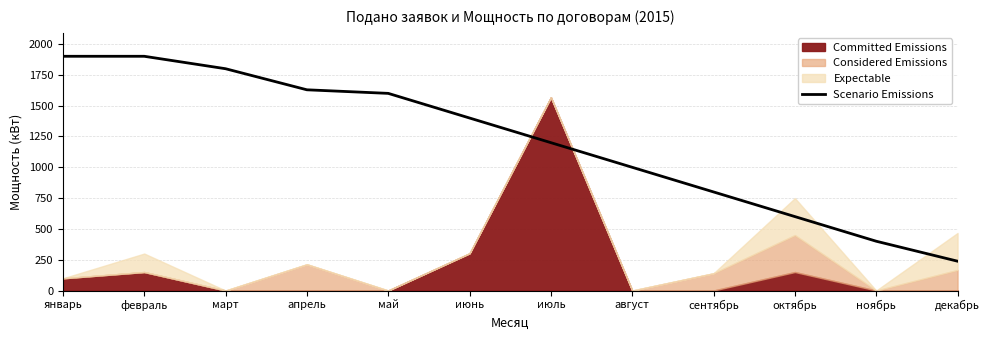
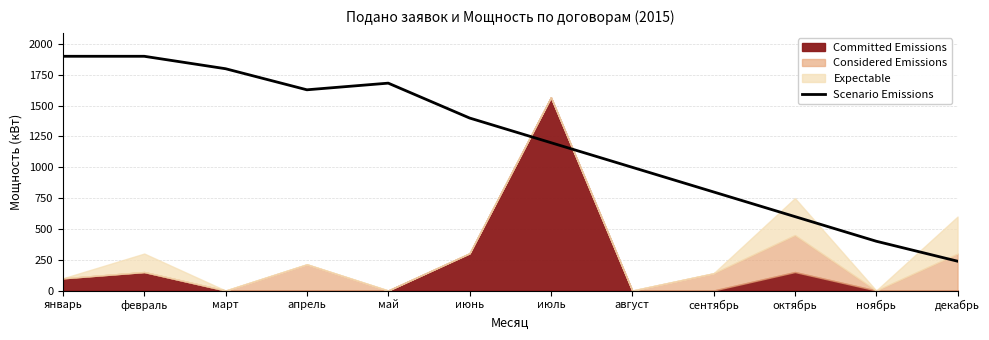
Scenario Emissions, май: 1600 -> 1680
Considered Emissions, декабрь: 170 -> 300
